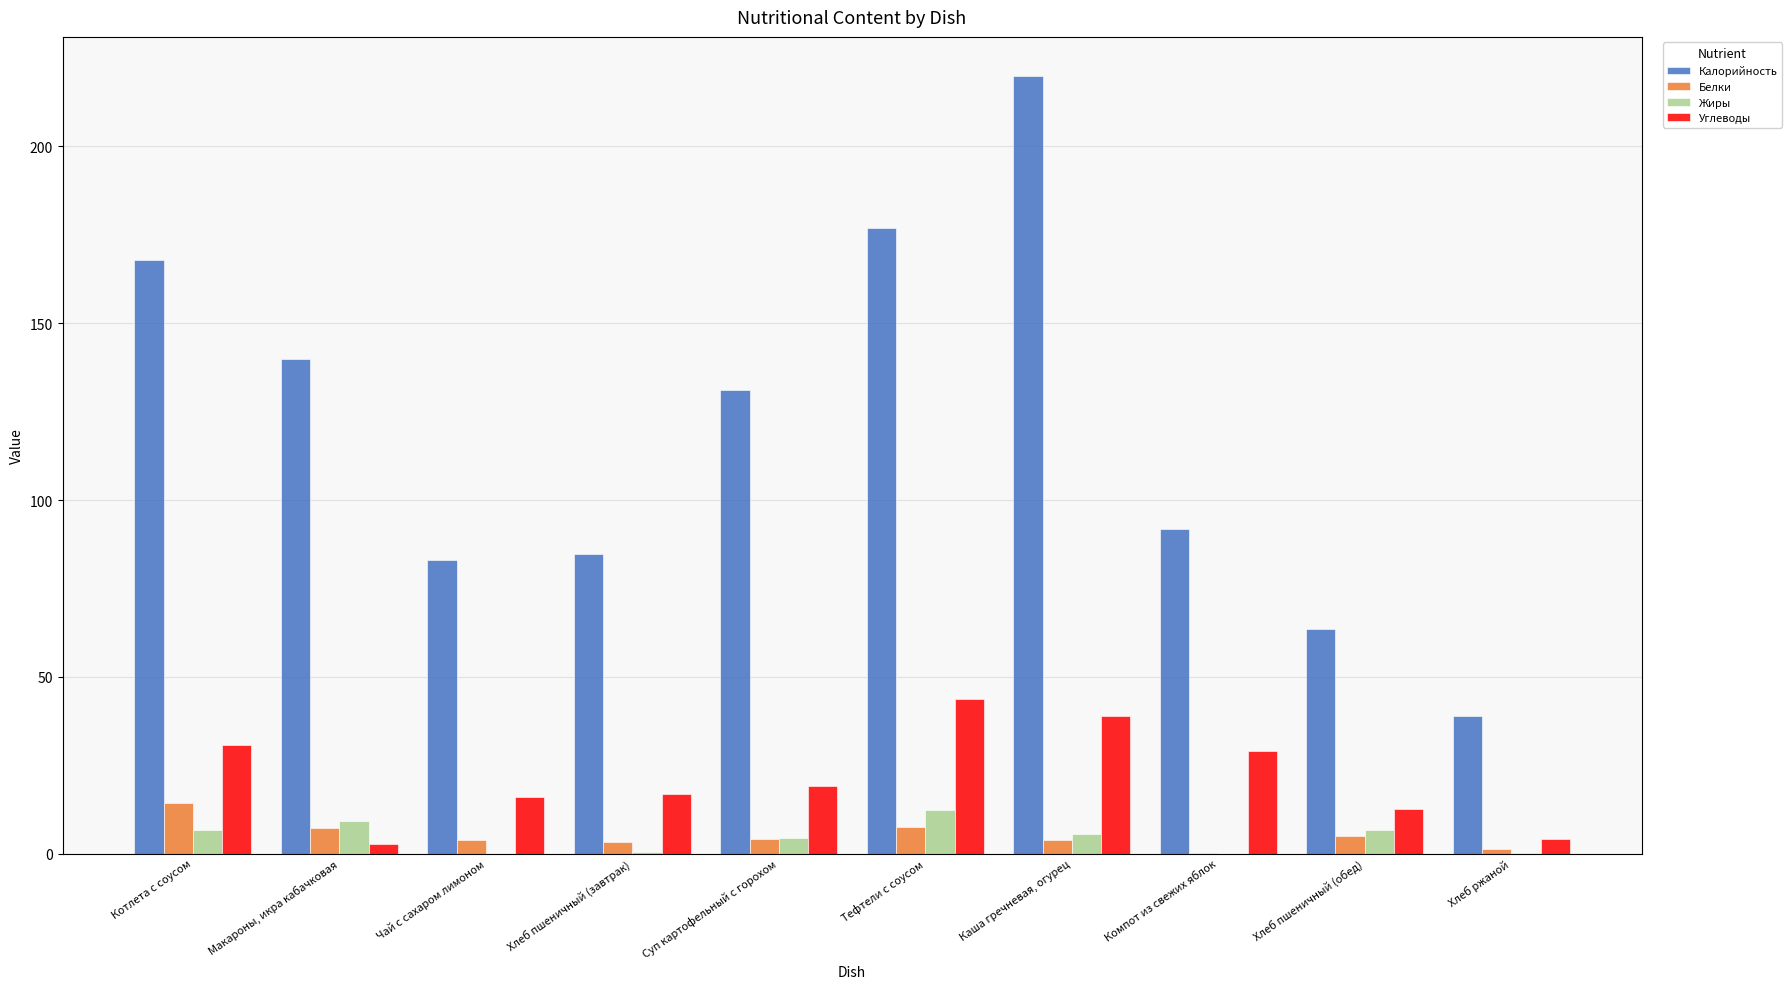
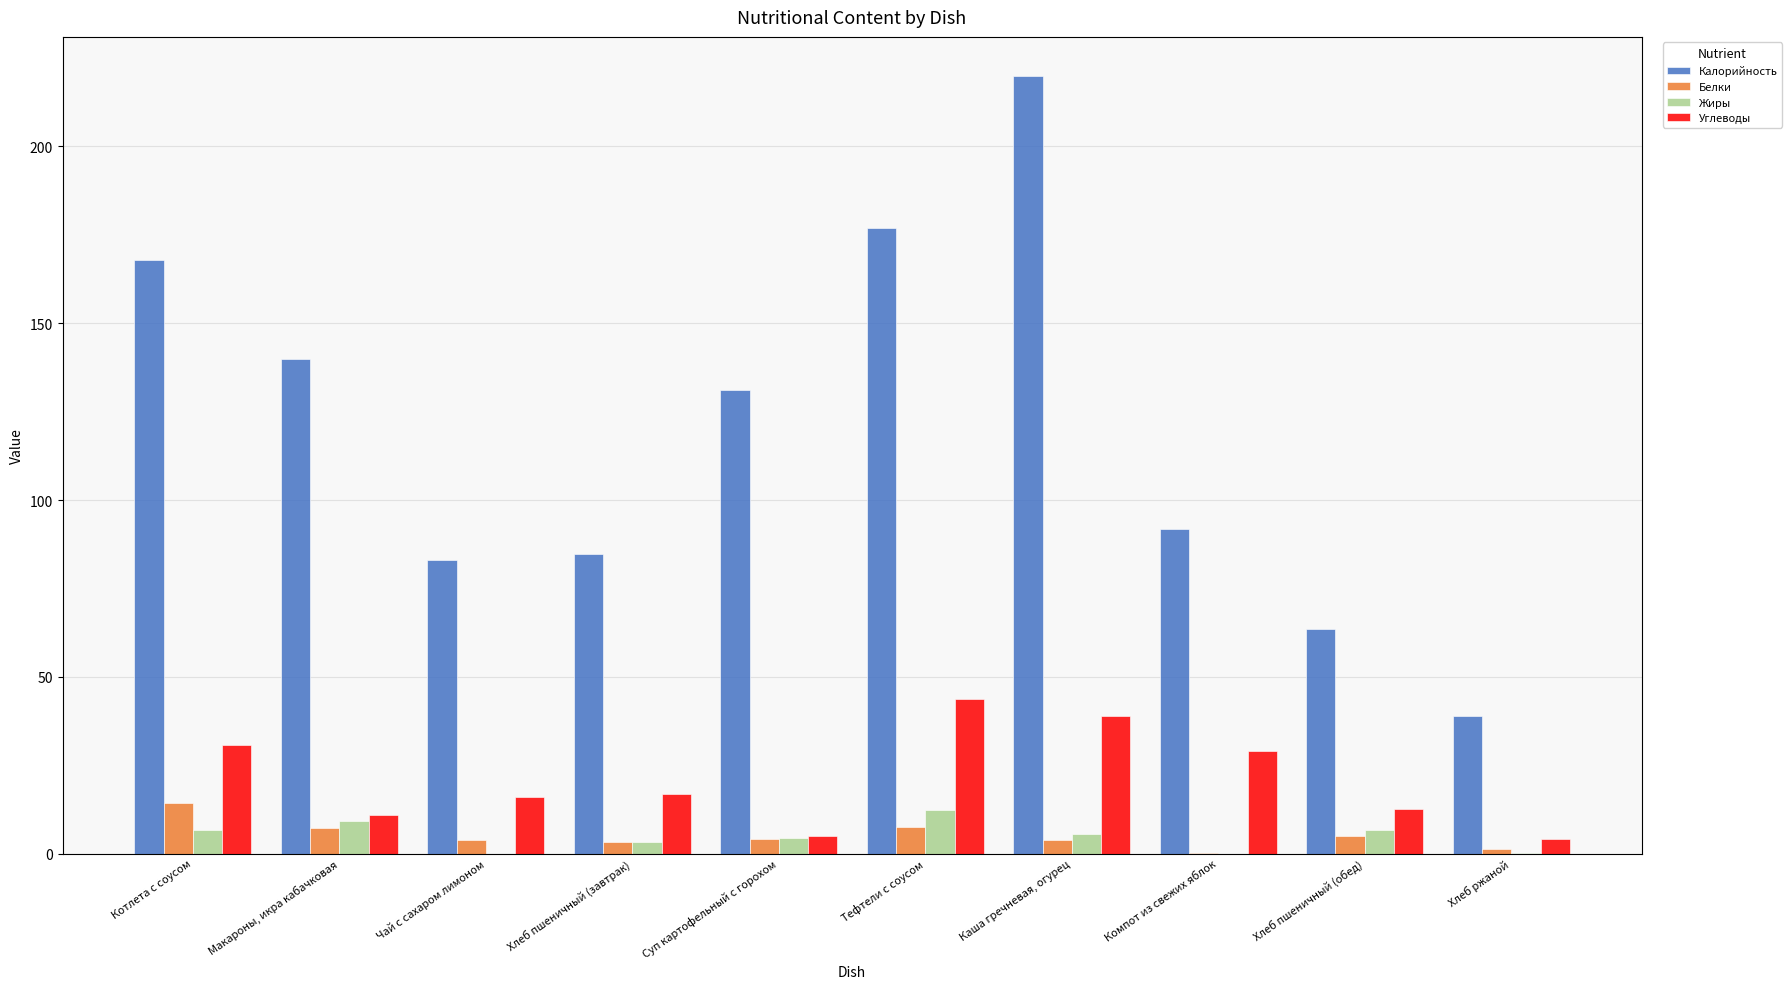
Углеводы, Макароны, икра кабачковая: 3 -> 11
Жиры, Хлеб пшеничный (завтрак): 1 -> 3
Углеводы, Суп картофельный с горохом: 19 -> 5
